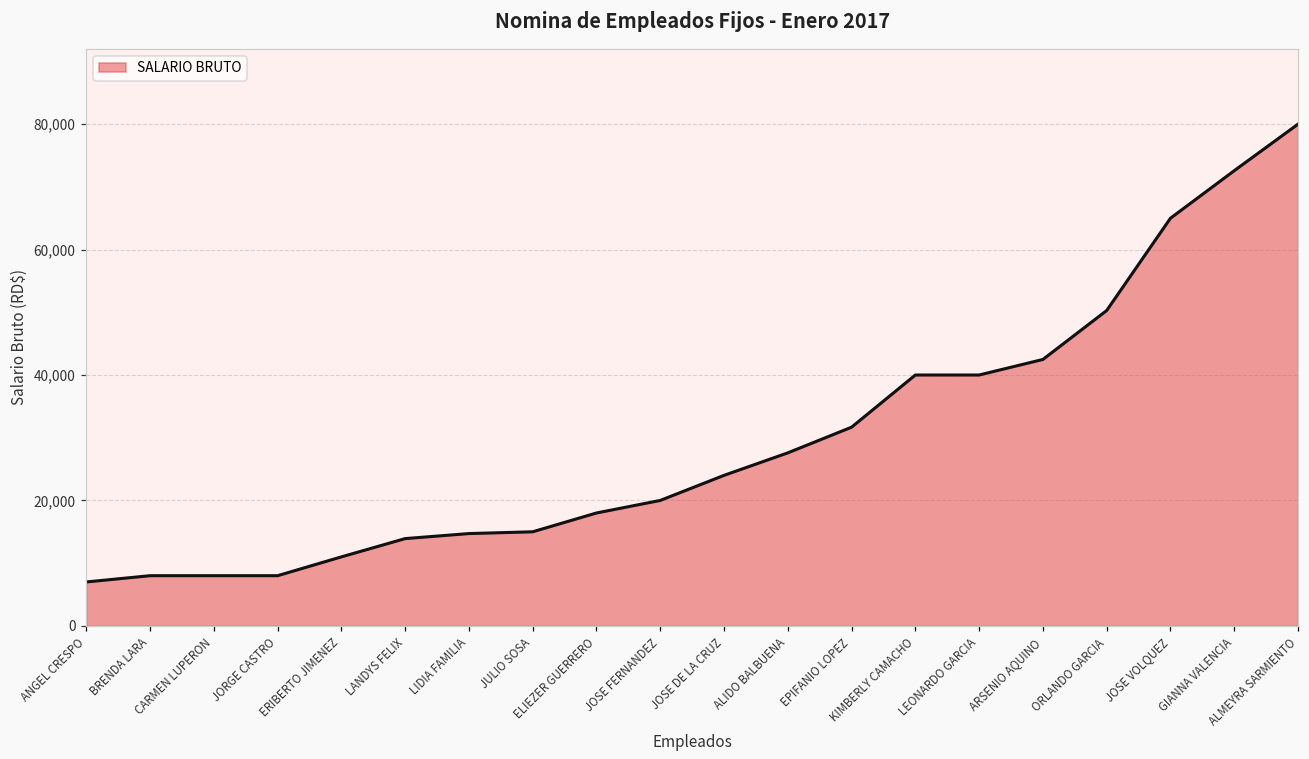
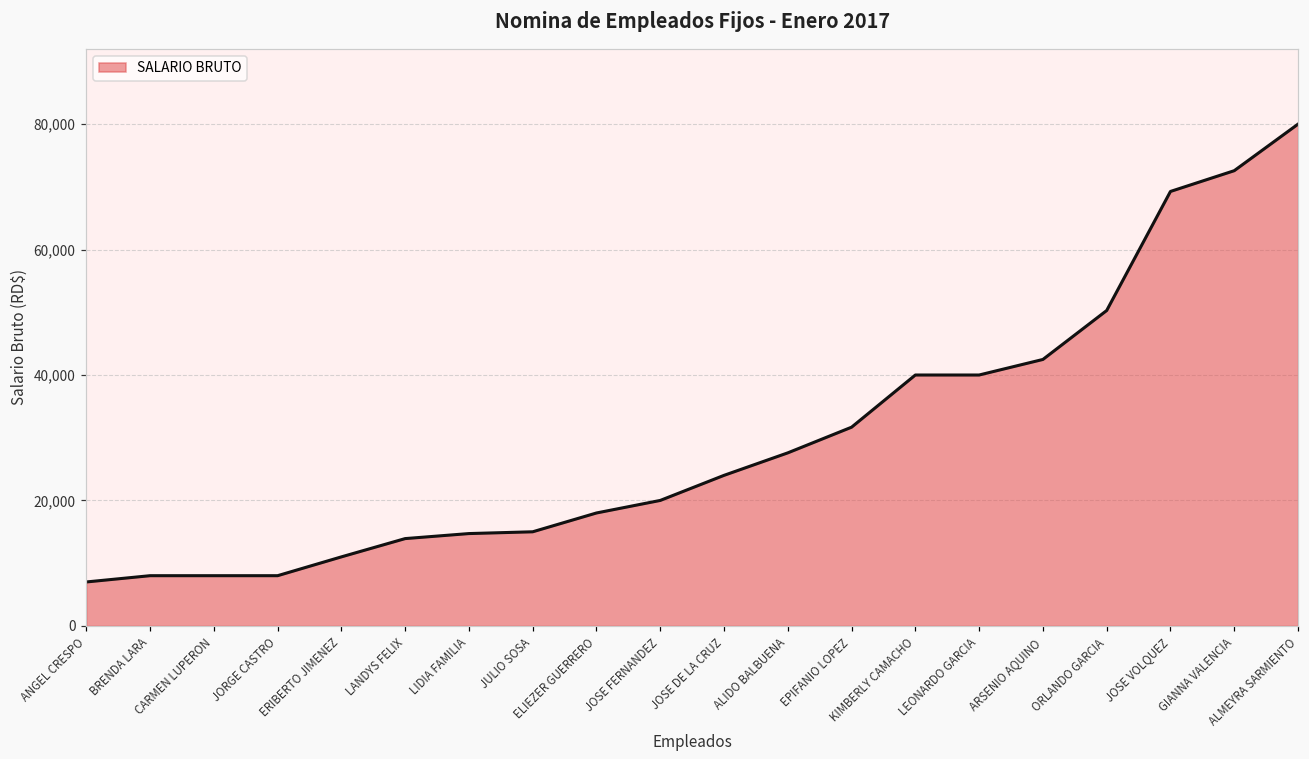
JOSE VOLQUEZ: 65,000 -> 69,000
